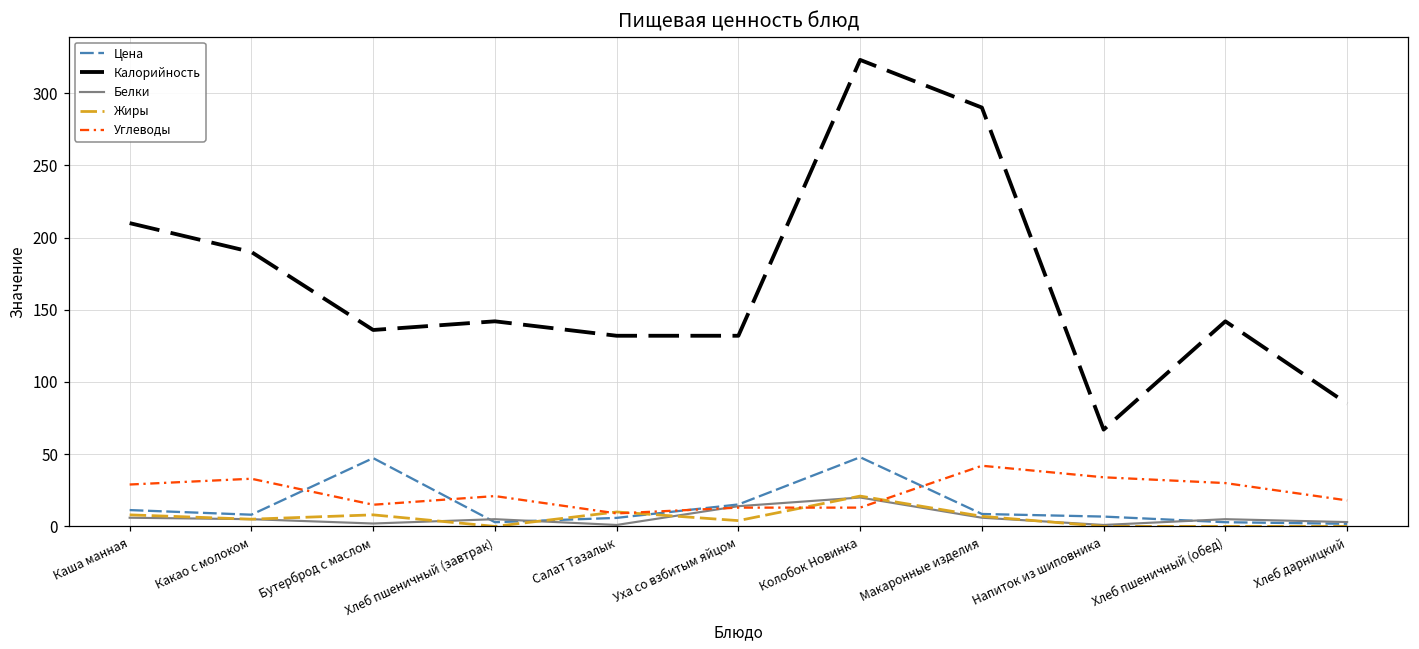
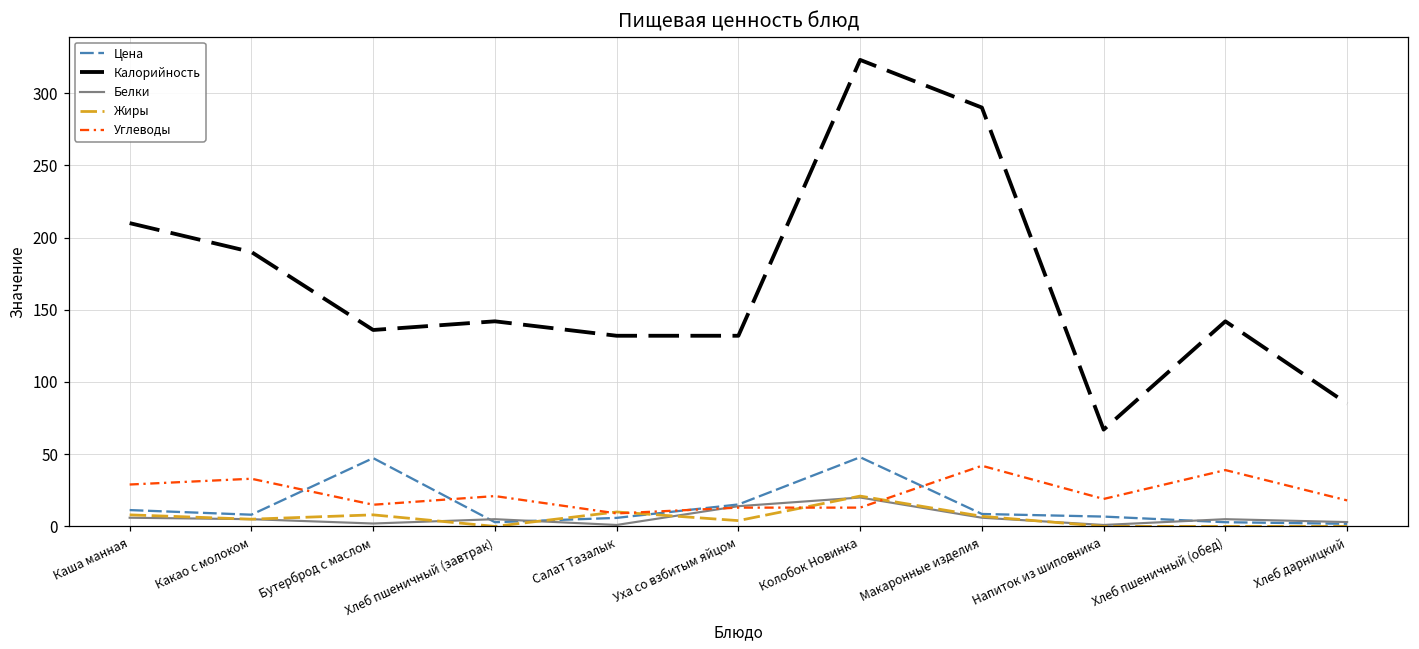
Углеводы, Напиток из шиповника: 34 -> 19
Углеводы, Хлеб пшеничный (обед): 30 -> 39
